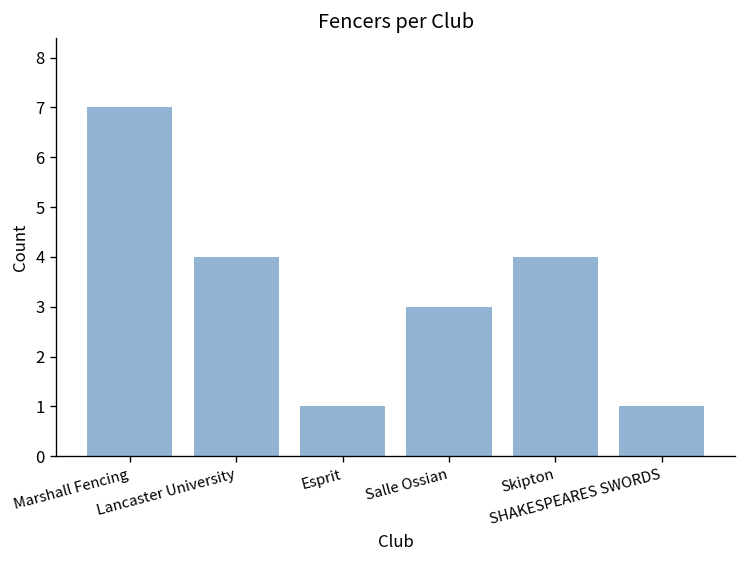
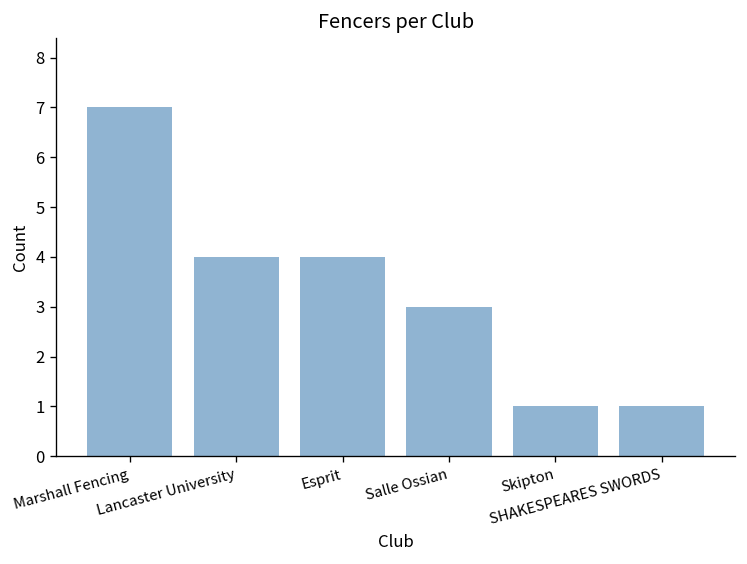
Esprit: 1 -> 4
Skipton: 4 -> 1
